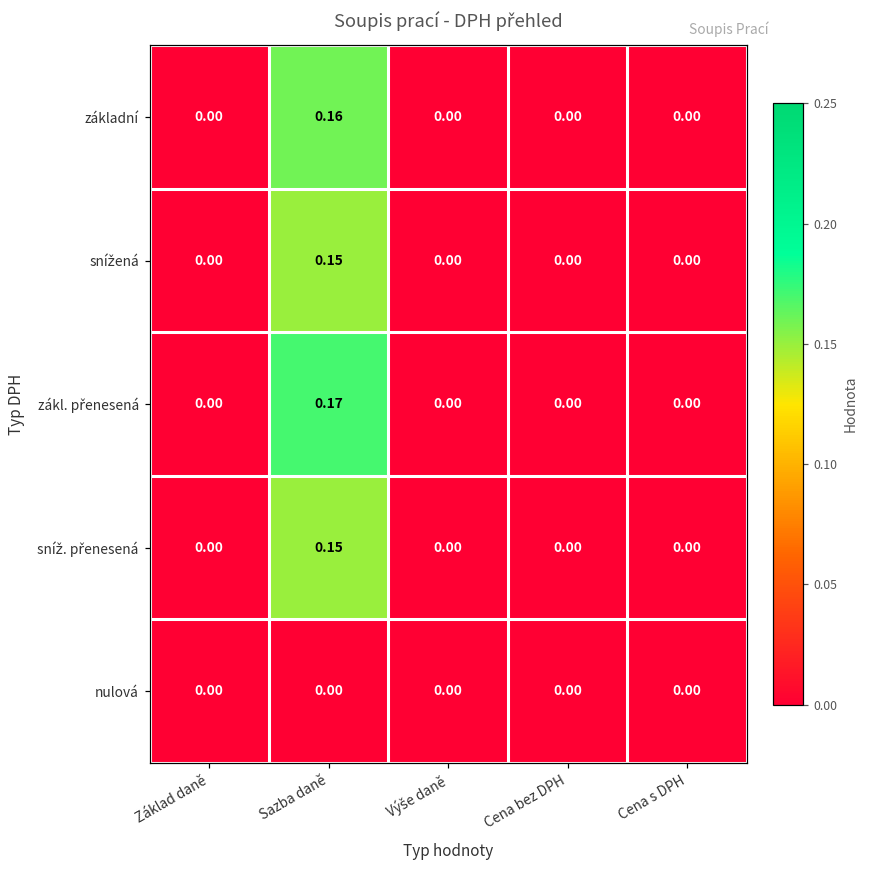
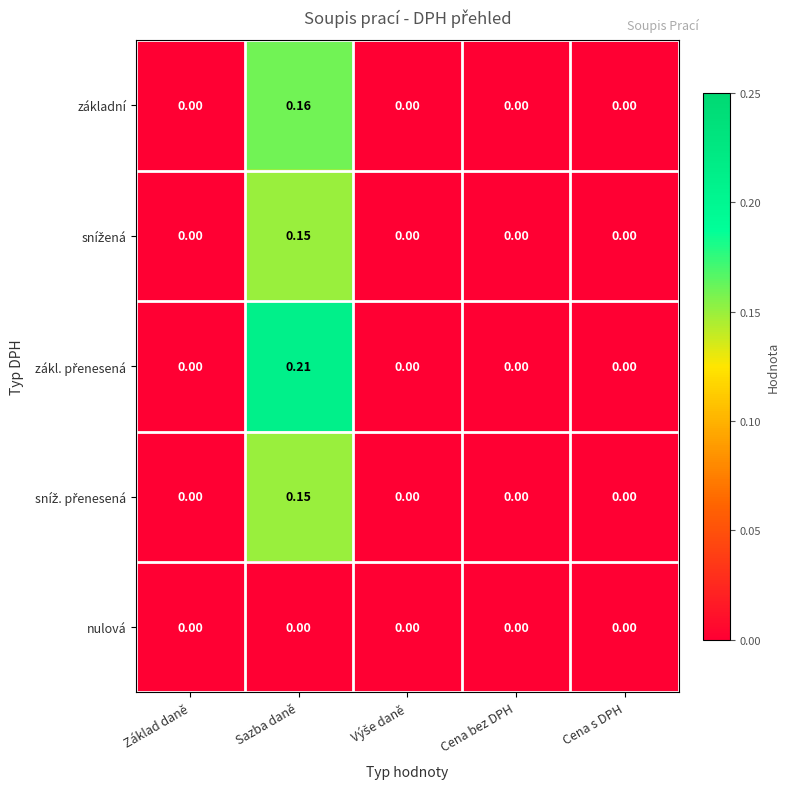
zákl. přenesená, Sazba daně: 0.17 -> 0.21
